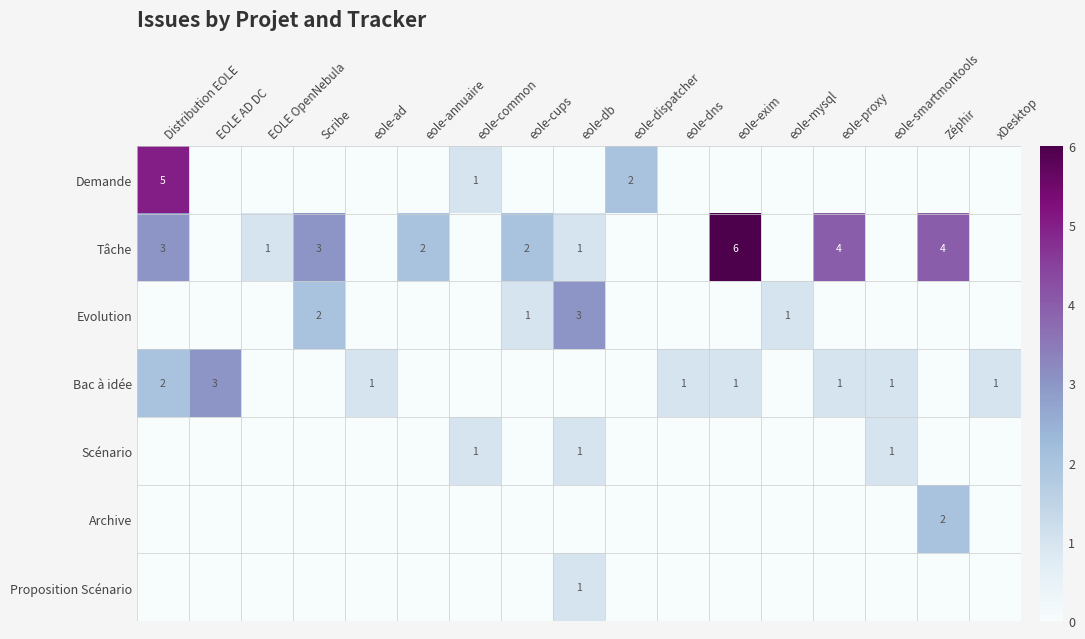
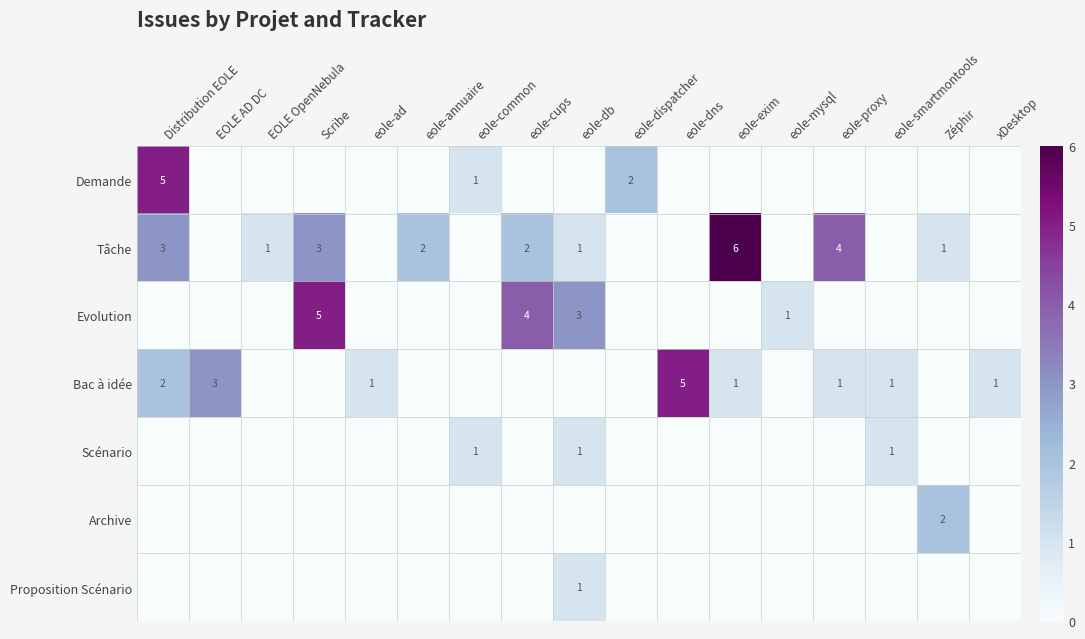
Tâche, Zéphir: 4 -> 1
Evolution, Scribe: 2 -> 5
Evolution, eole-cups: 1 -> 4
Bac à idée, eole-dns: 1 -> 5
